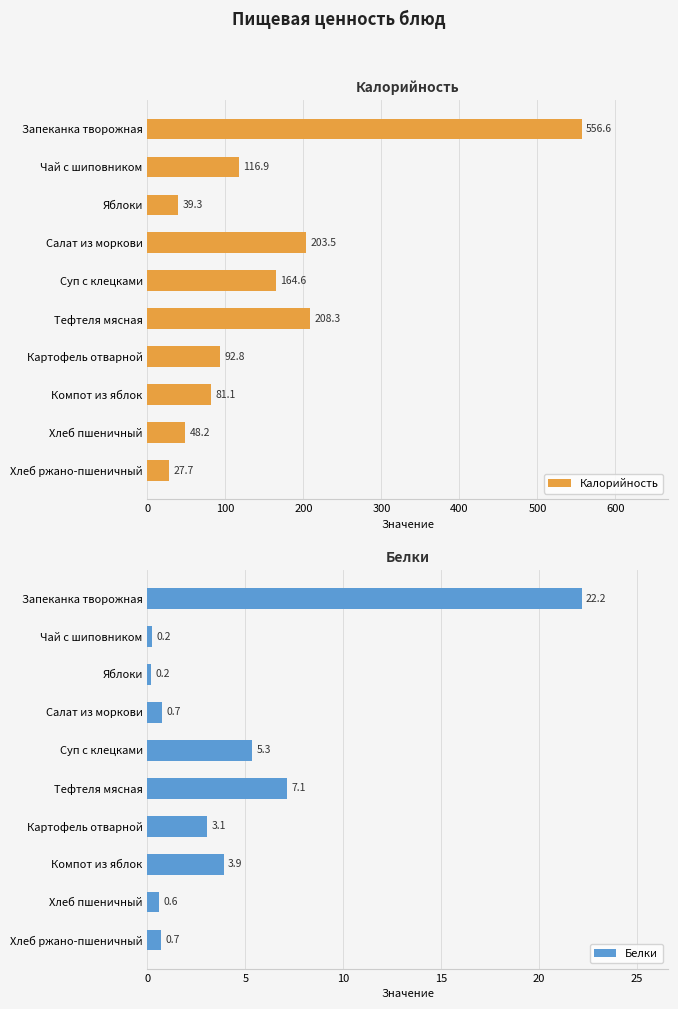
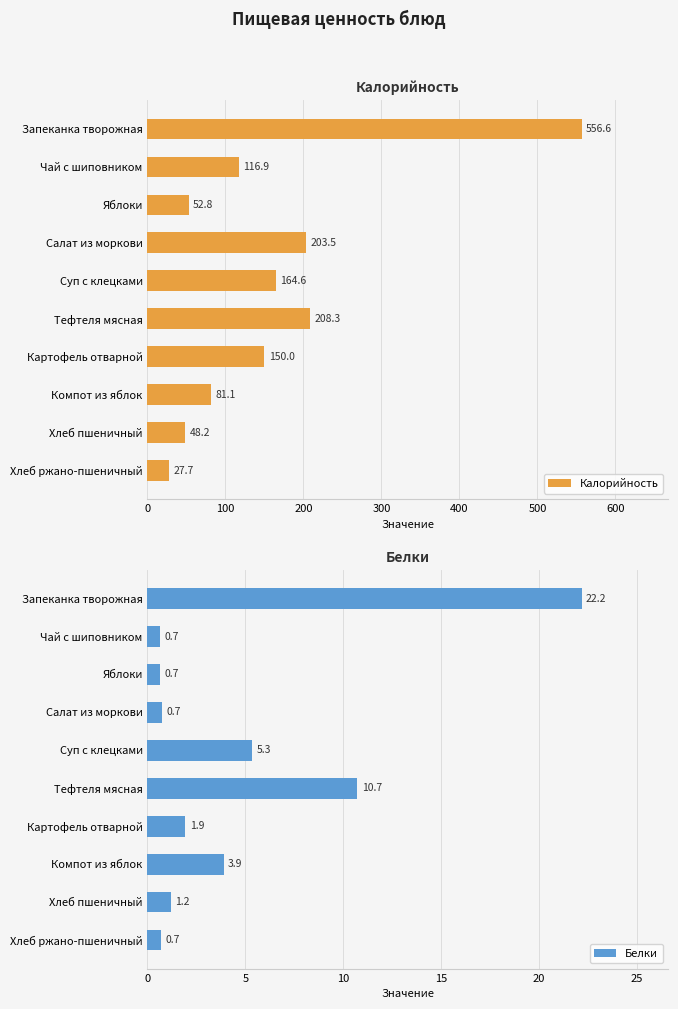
Калорийность, Яблоки: 39.3 -> 52.8
Калорийность, Картофель отварной: 92.8 -> 150.0
Белки, Чай с шиповником: 0.2 -> 0.7
Белки, Яблоки: 0.2 -> 0.7
Белки, Тефтеля мясная: 7.1 -> 10.7
Белки, Картофель отварной: 3.1 -> 1.9
Белки, Хлеб пшеничный: 0.6 -> 1.2
